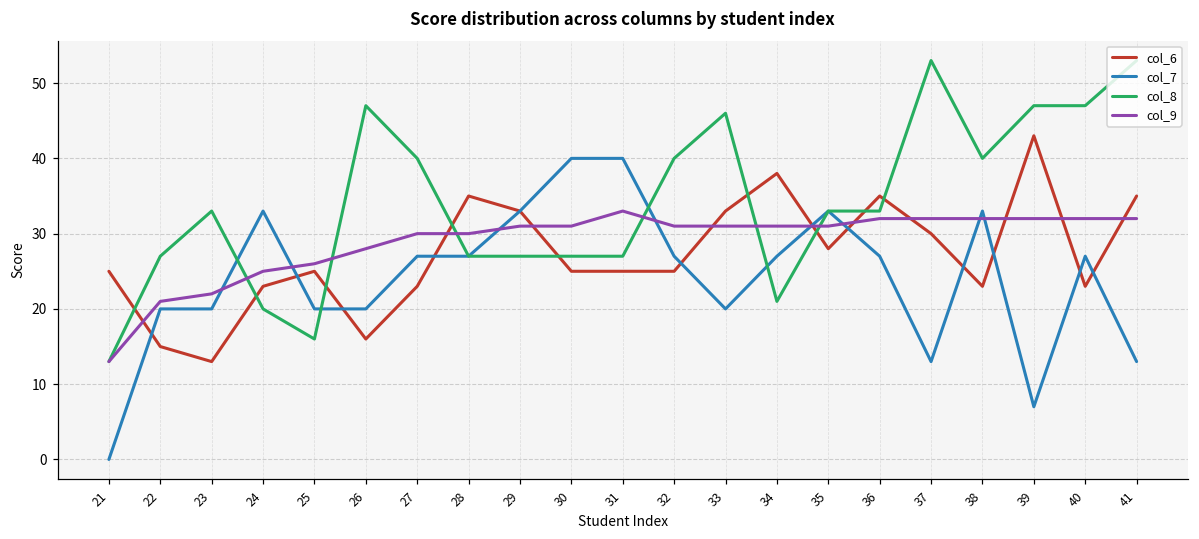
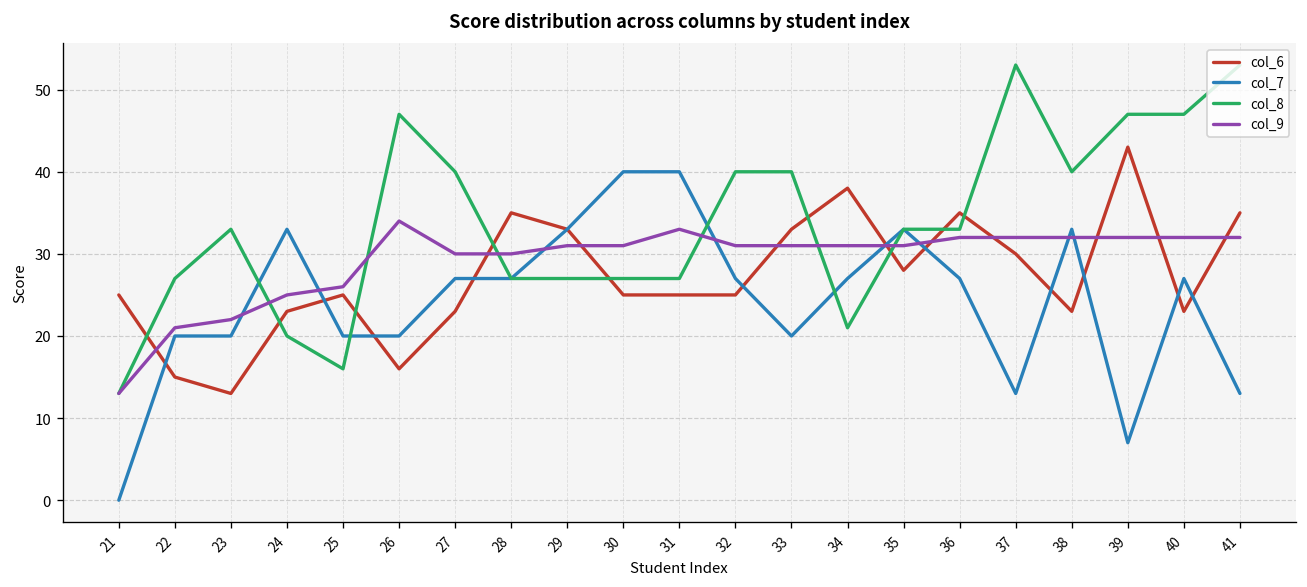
col_9, 26: 28 -> 34
col_8, 33: 46 -> 40
